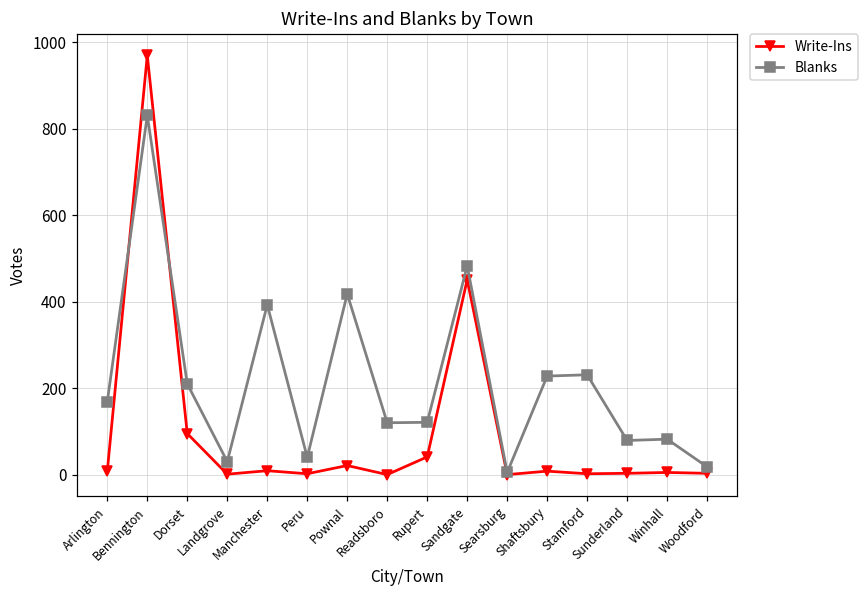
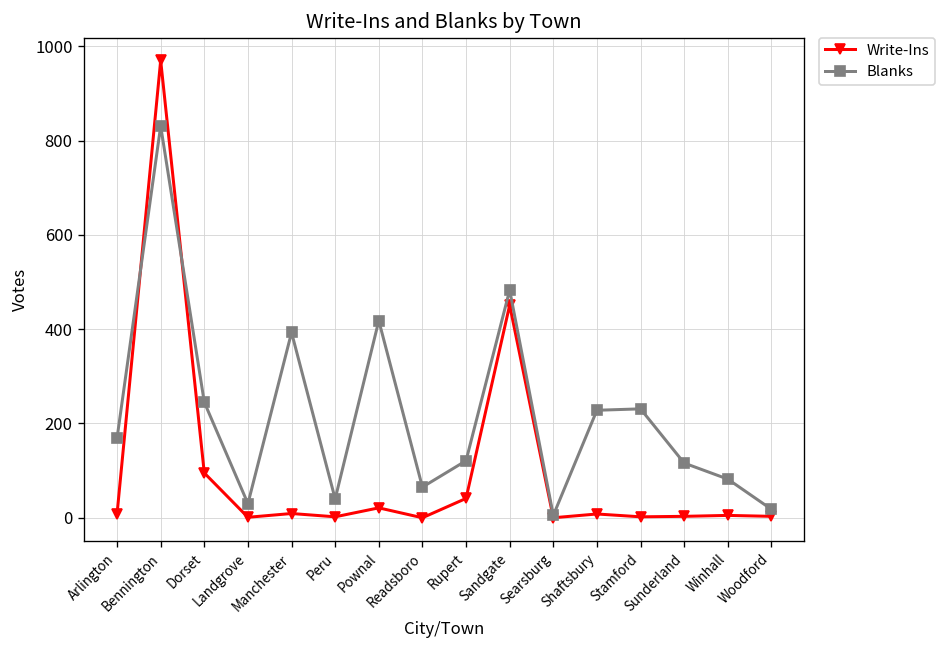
Blanks, Dorset: 210 -> 250
Blanks, Readsboro: 120 -> 70
Blanks, Sunderland: 80 -> 120
